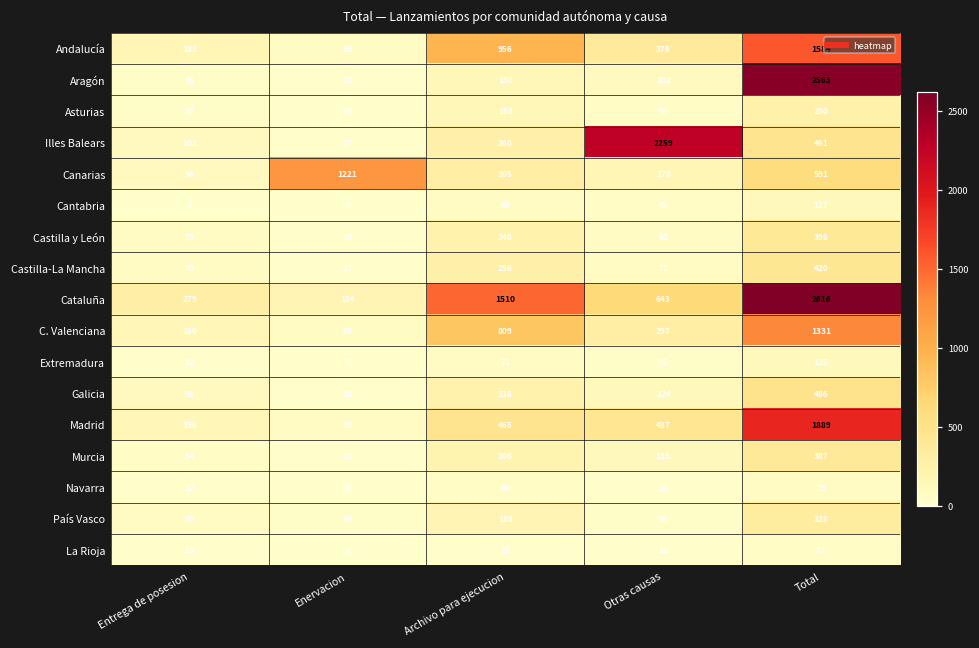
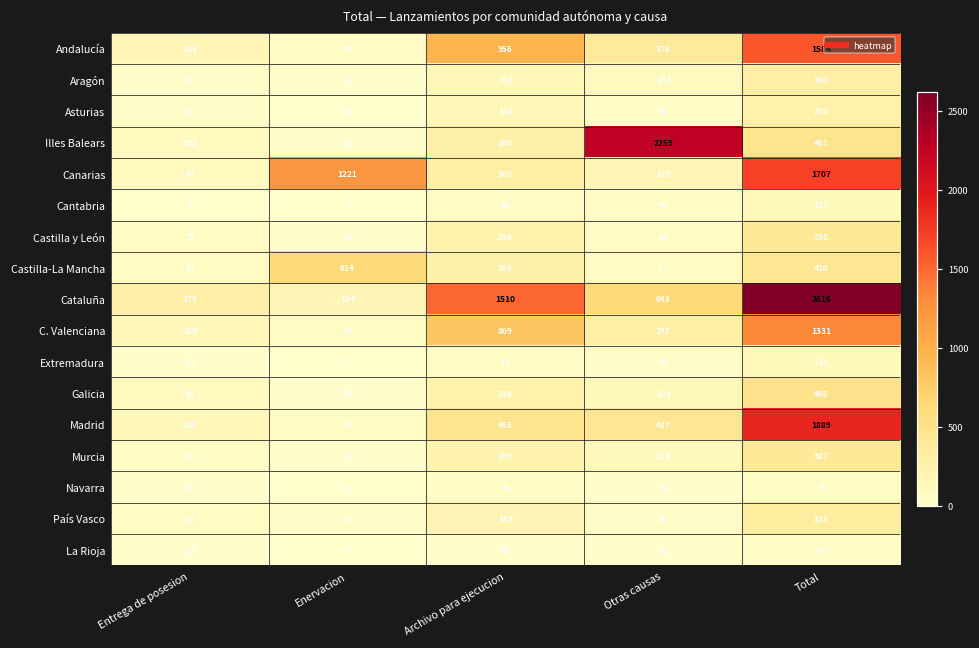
Aragón, Total: 2563 -> 300
Canarias, Total: 591 -> 1707
Castilla-La Mancha, Enervacion: 17 -> 614
